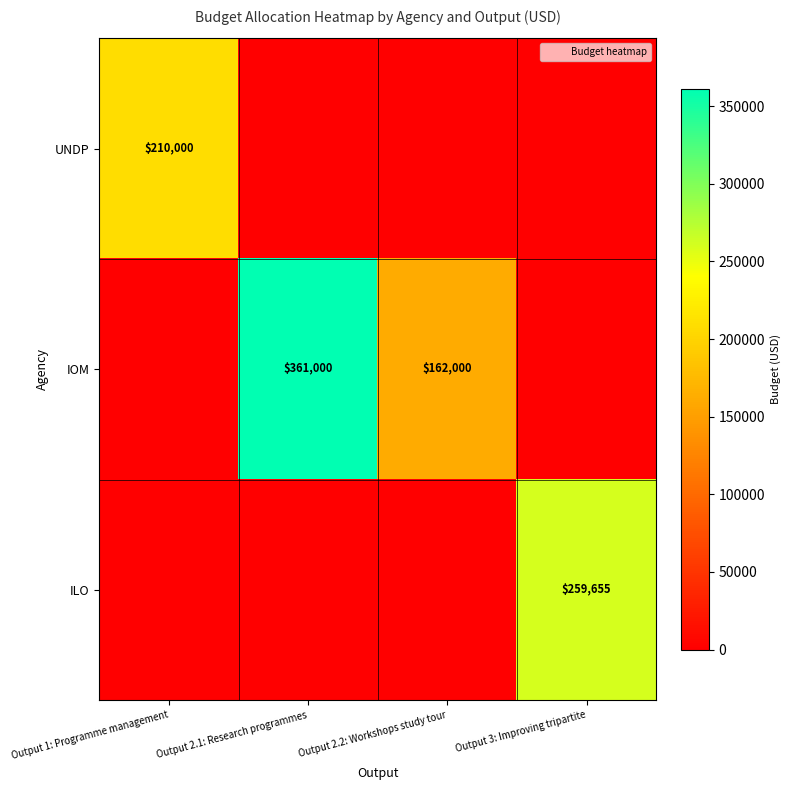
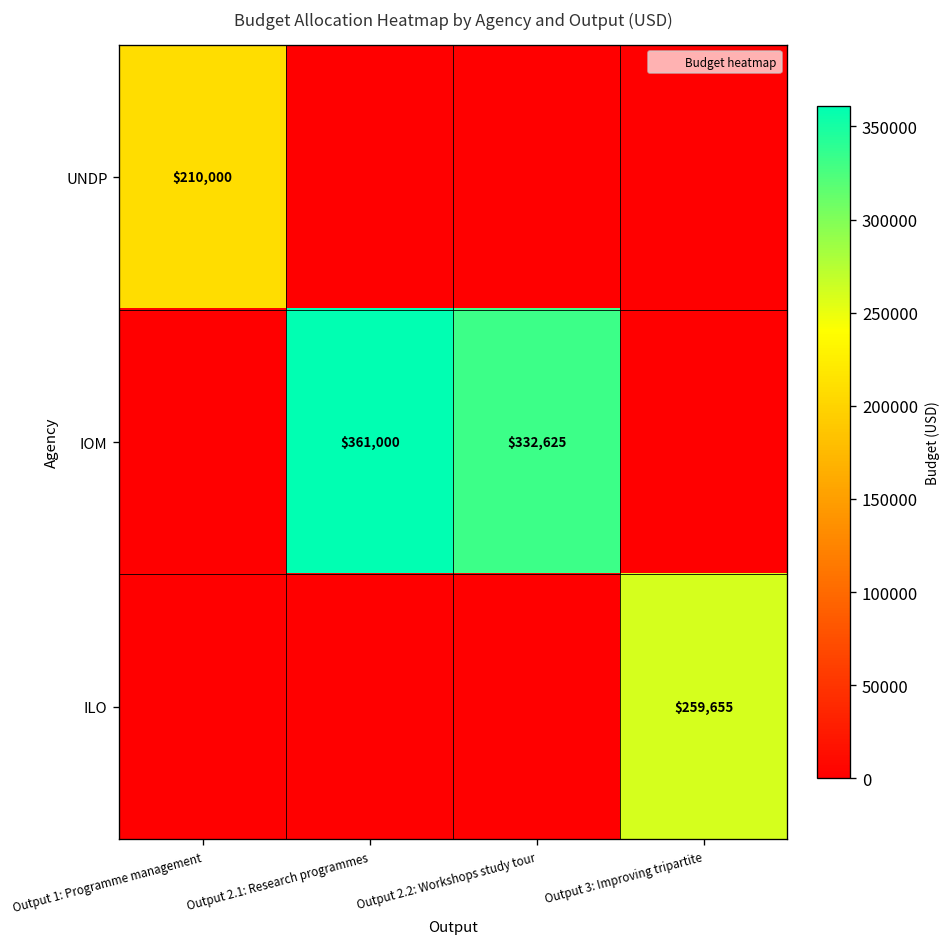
IOM, Output 2.2: Workshops study tour: $162,000 -> $332,625
